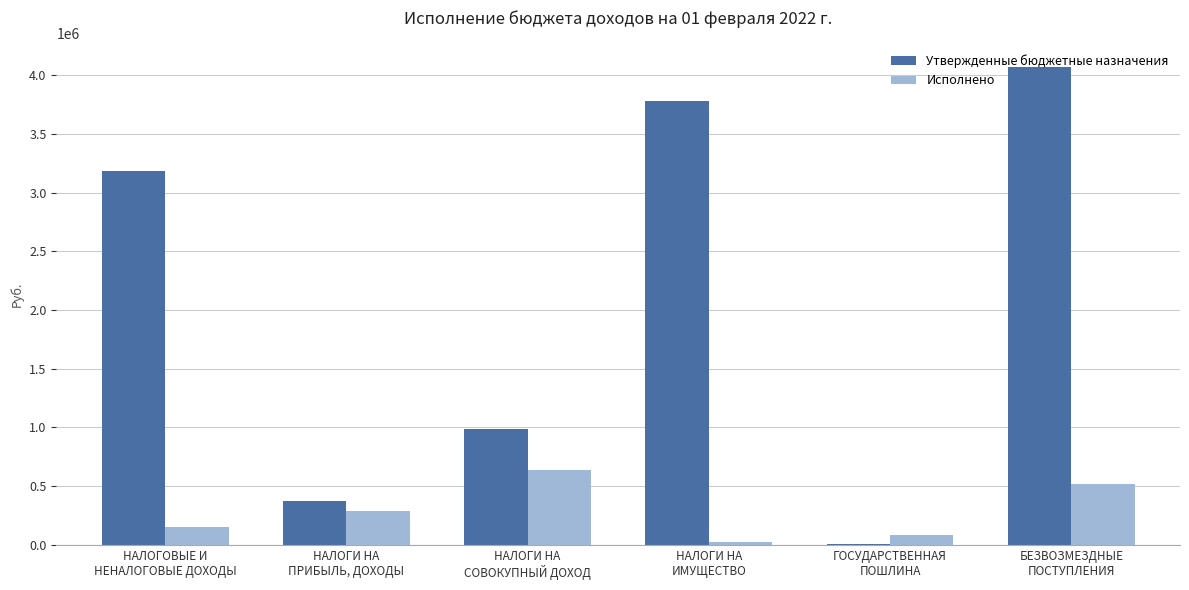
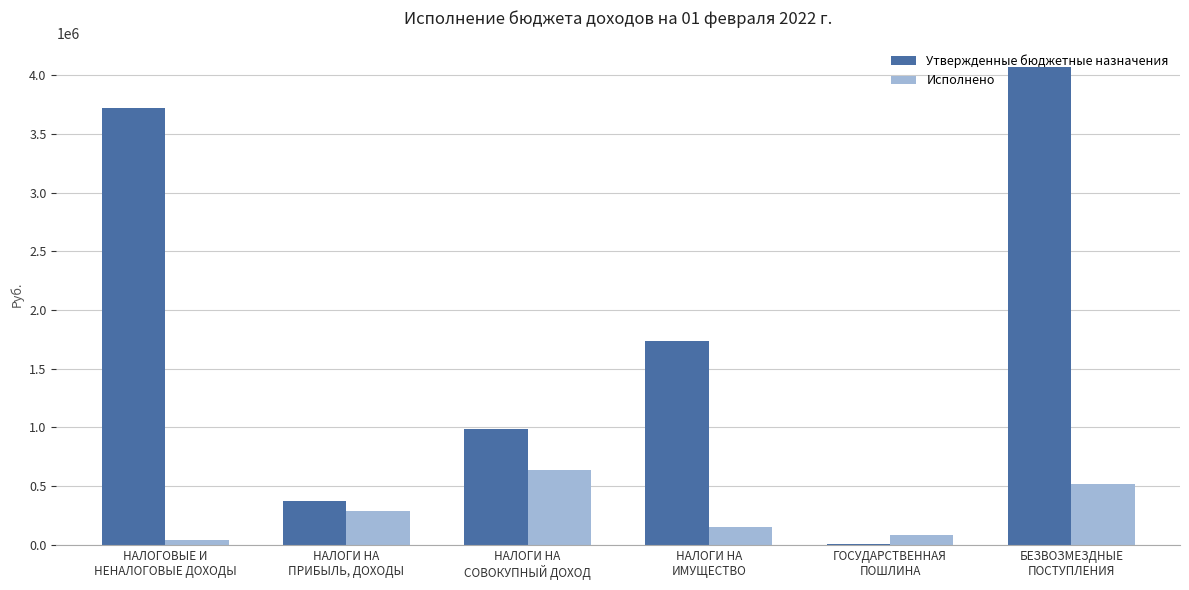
Утвержденные бюджетные назначения, НАЛОГОВЫЕ И НЕНАЛОГОВЫЕ ДОХОДЫ: 3180000 -> 3720000
Исполнено, НАЛОГОВЫЕ И НЕНАЛОГОВЫЕ ДОХОДЫ: 150000 -> 40000
Утвержденные бюджетные назначения, НАЛОГИ НА ИМУЩЕСТВО: 3780000 -> 1740000
Исполнено, НАЛОГИ НА ИМУЩЕСТВО: 30000 -> 150000
